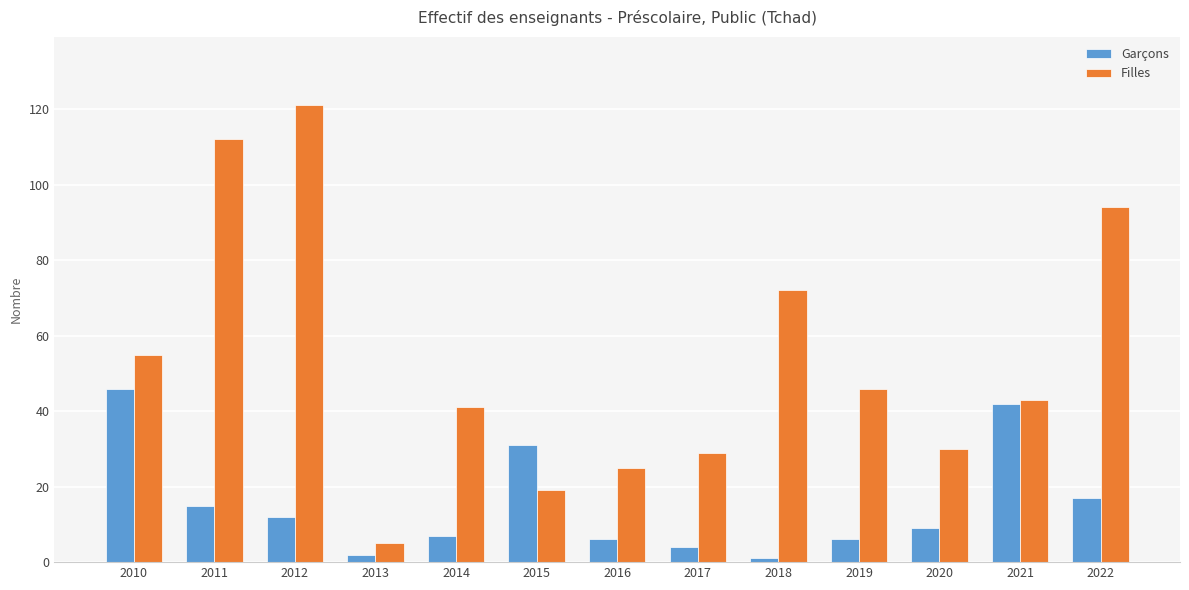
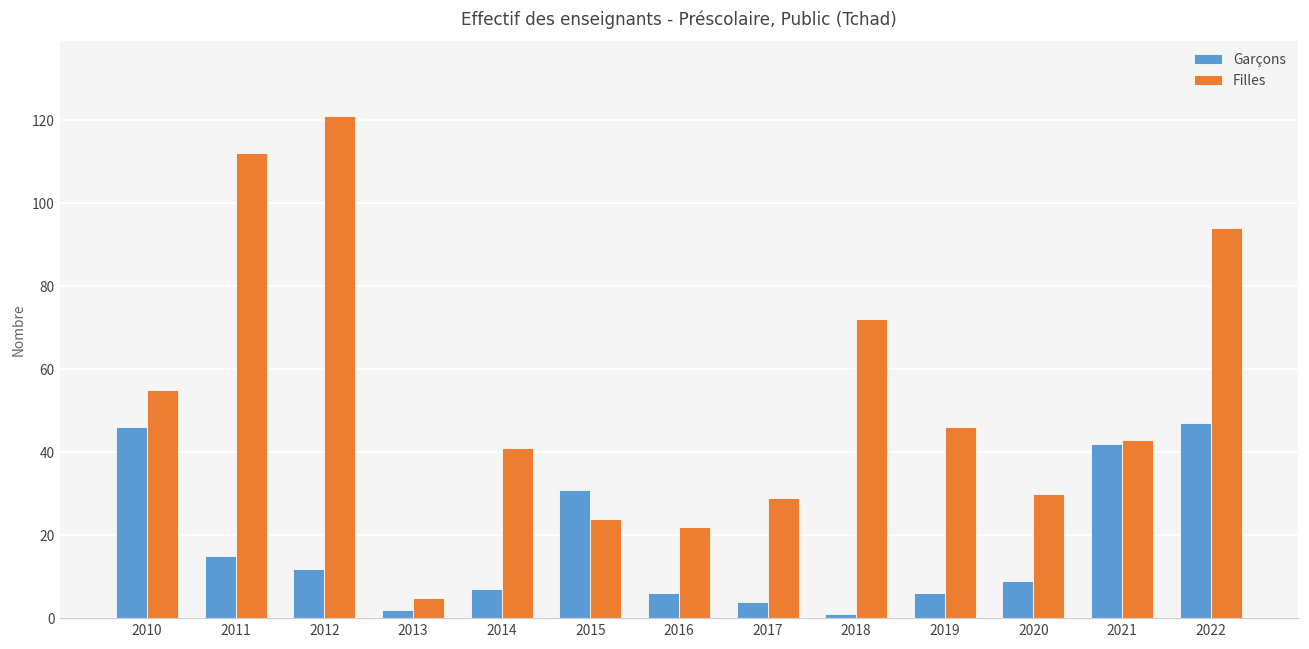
Filles, 2015: 19 -> 24
Filles, 2016: 25 -> 22
Garçons, 2022: 17 -> 47
